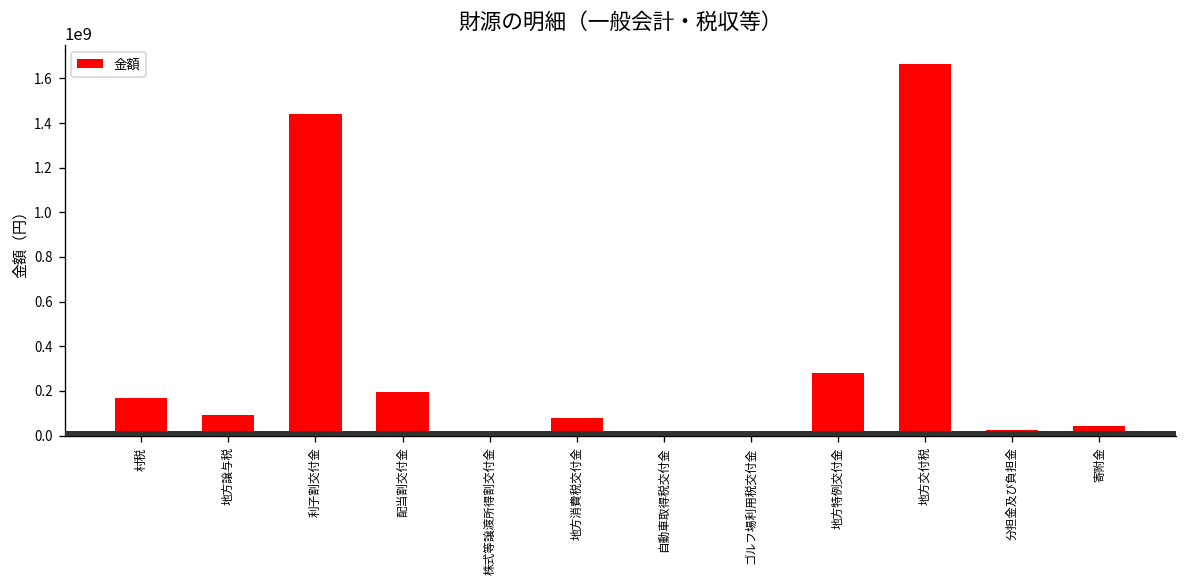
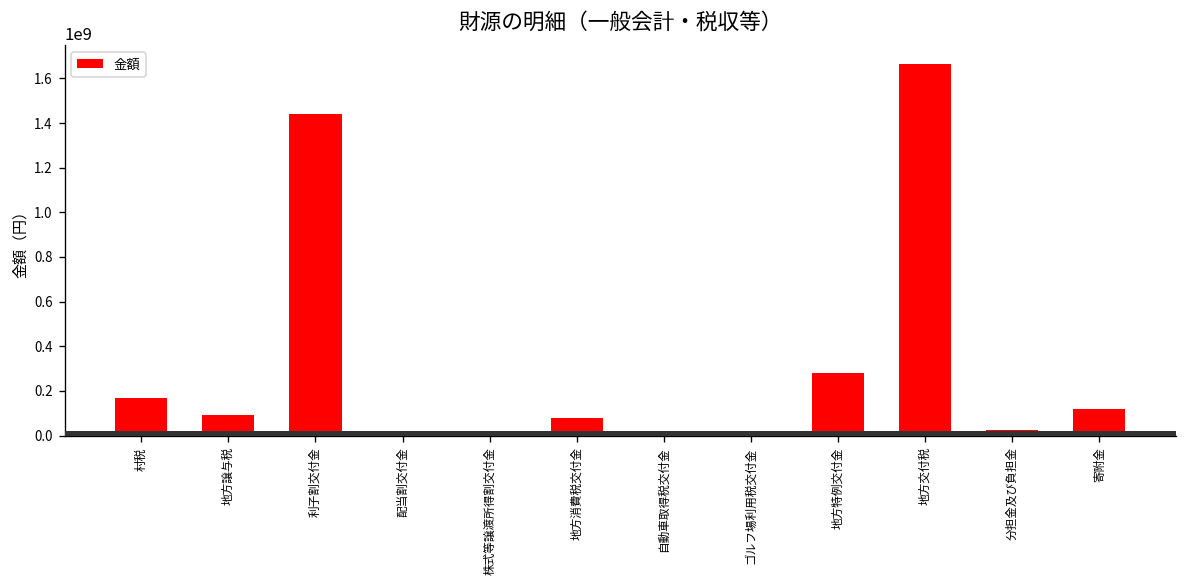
配当割交付金: 200000000 -> 0
寄附金: 40000000 -> 120000000
